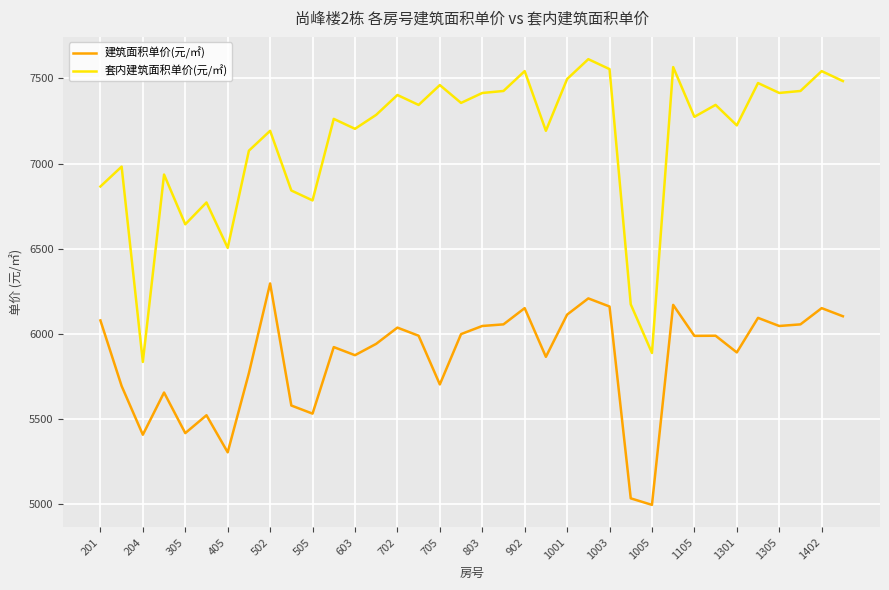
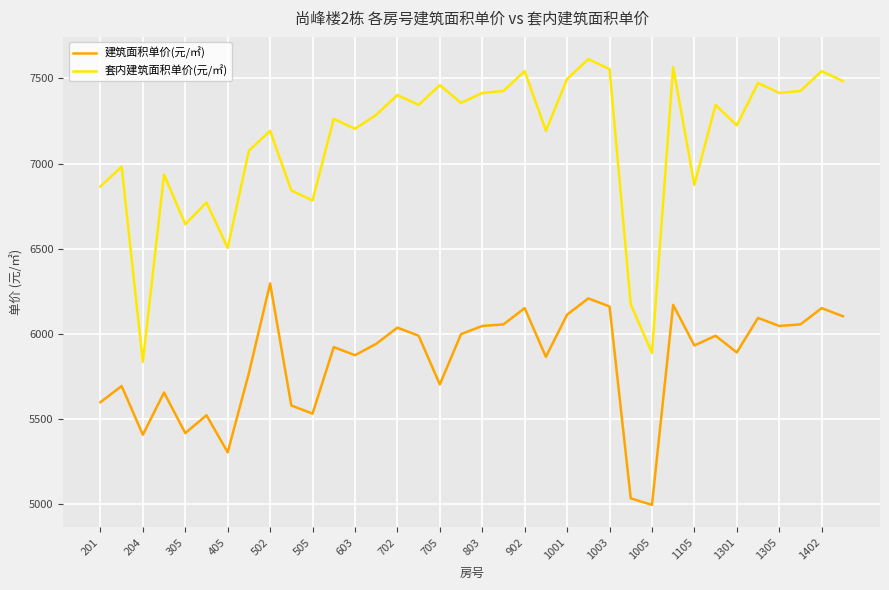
建筑面积单价(元/㎡), 201: 6080 -> 5600
建筑面积单价(元/㎡), 1105: 5990 -> 5930
套内建筑面积单价(元/㎡), 1105: 7270 -> 6880
